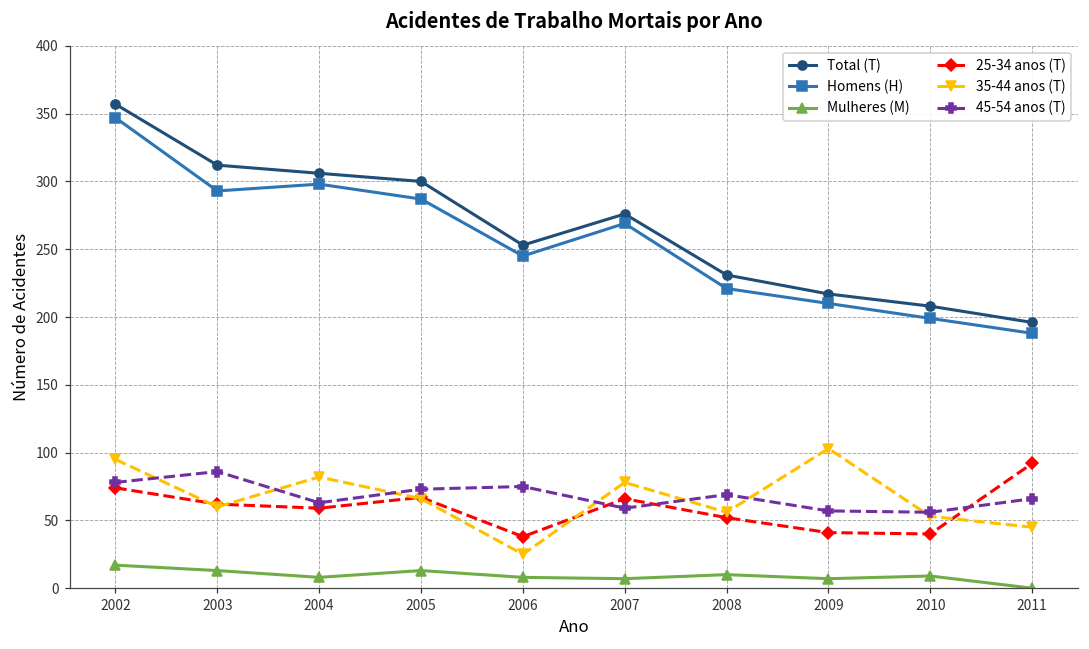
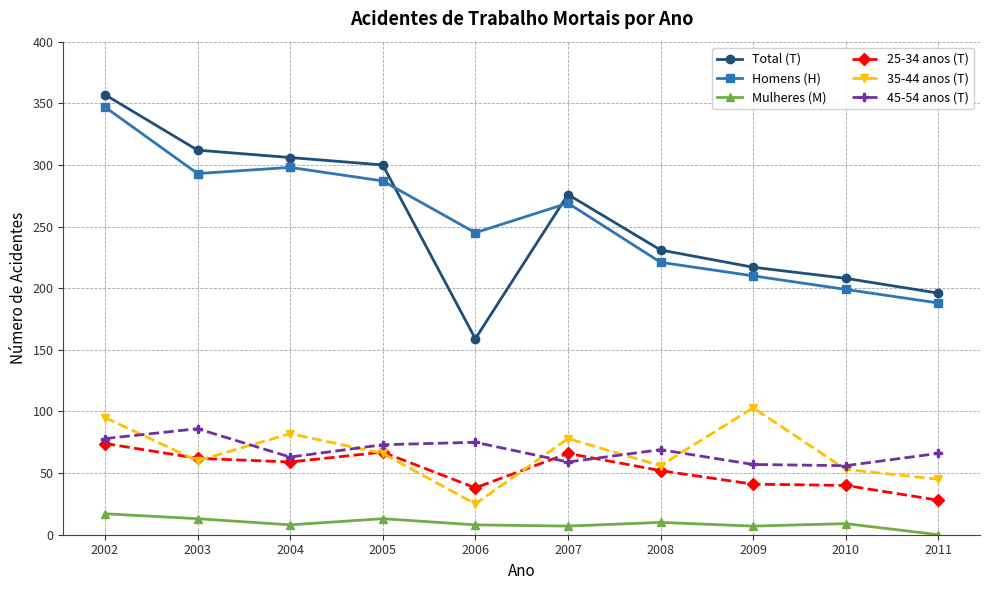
Total (T), 2006: 253 -> 159
25-34 anos (T), 2011: 92 -> 28
